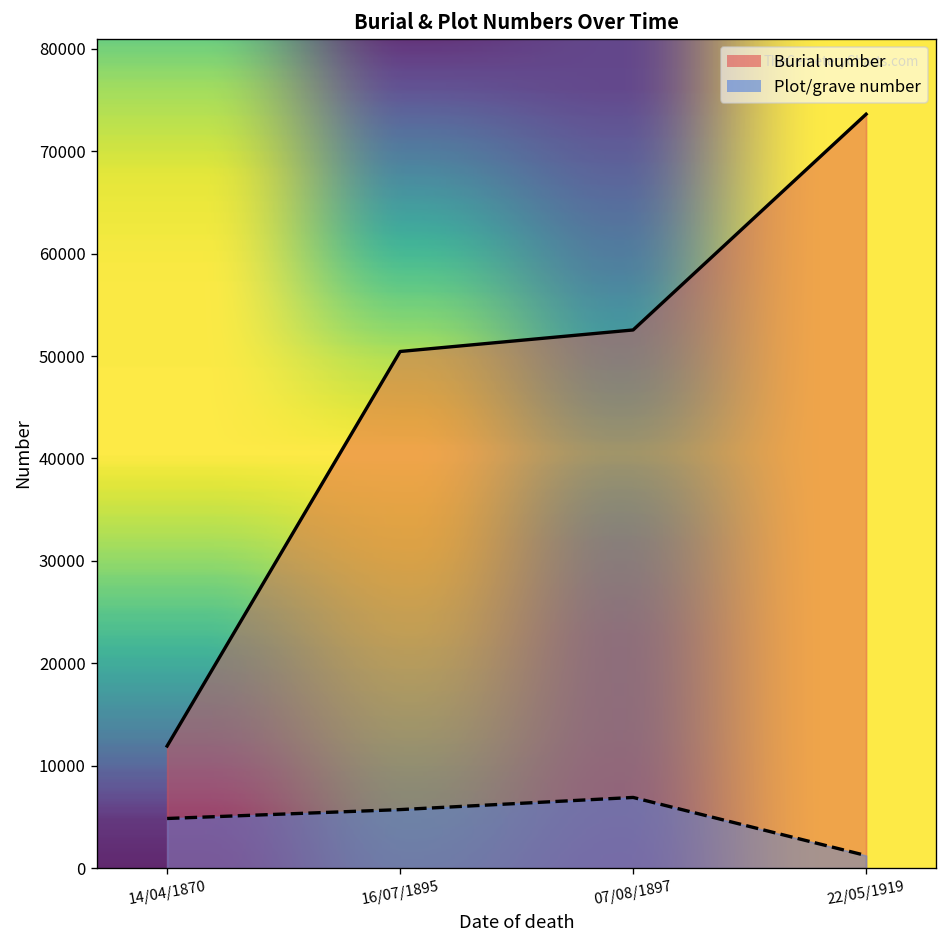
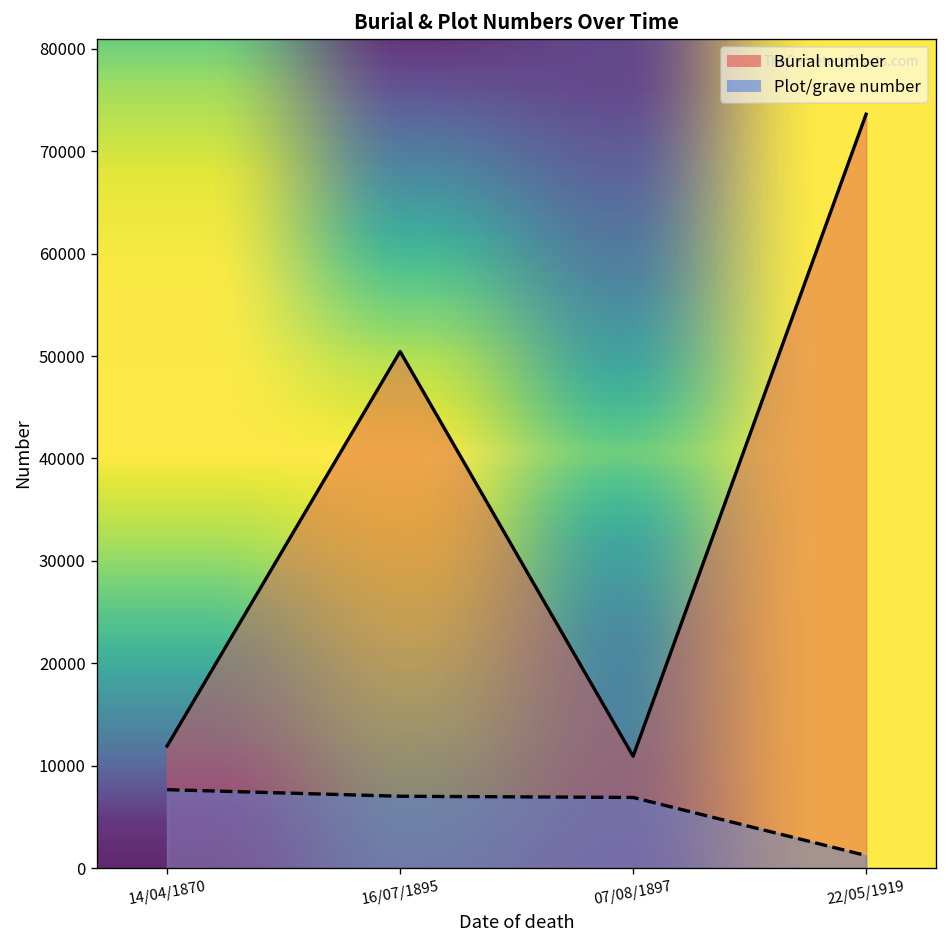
Plot/grave number, 14/04/1870: 5000 -> 8000
Plot/grave number, 16/07/1895: 6000 -> 7000
Burial number, 07/08/1897: 53000 -> 11000
